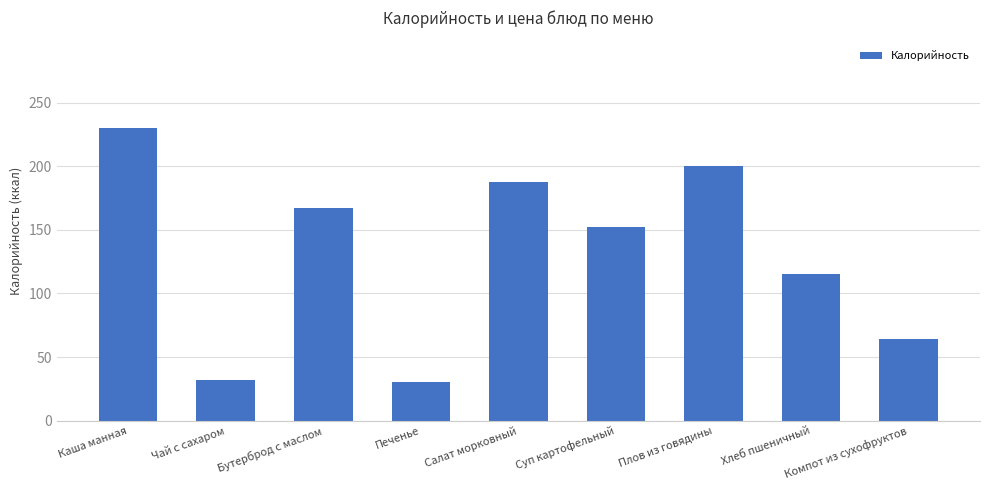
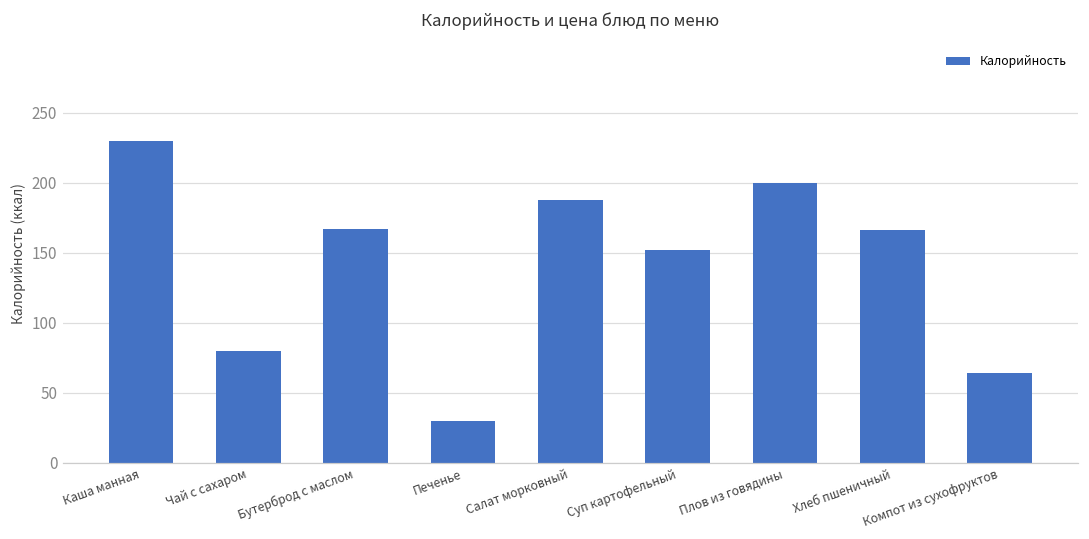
Чай с сахаром: 32 -> 80
Хлеб пшеничный: 115 -> 166
